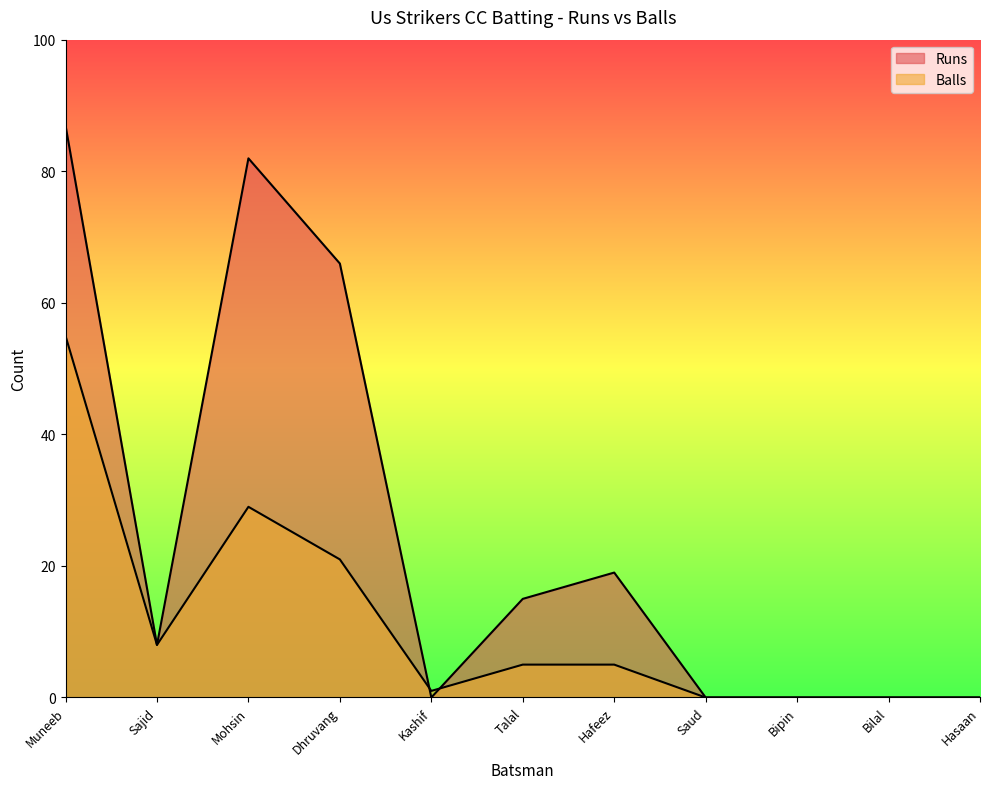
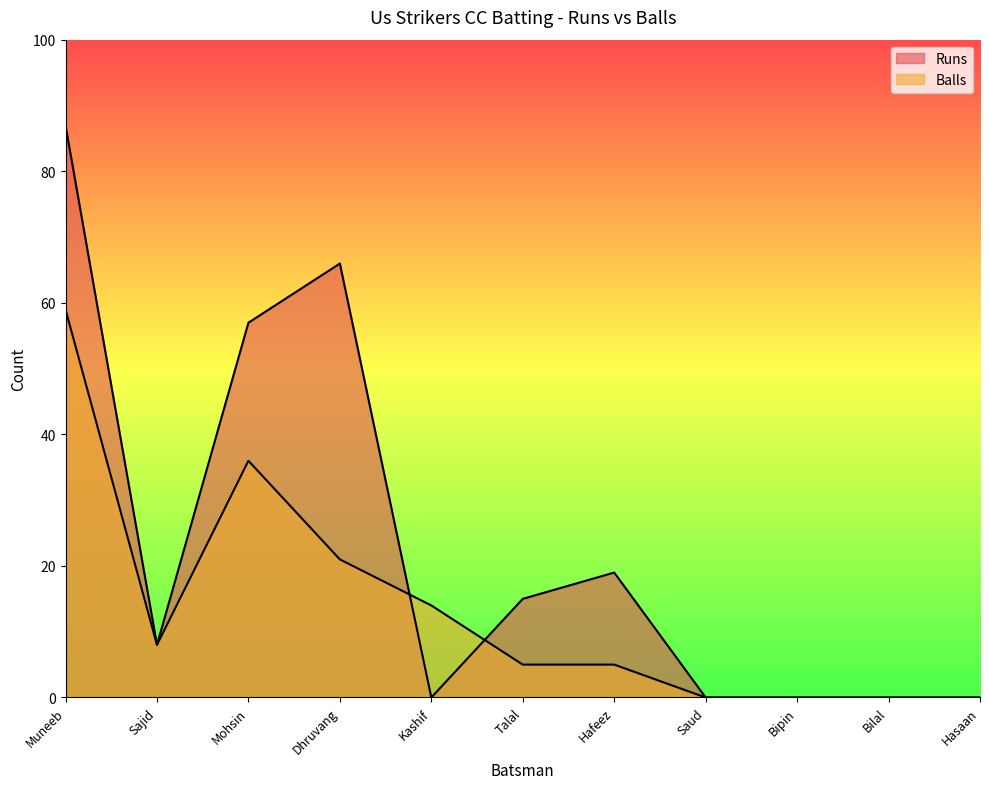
Balls, Muneeb: 55 -> 59
Runs, Mohsin: 82 -> 57
Balls, Mohsin: 29 -> 36
Balls, Kashif: 1 -> 14
